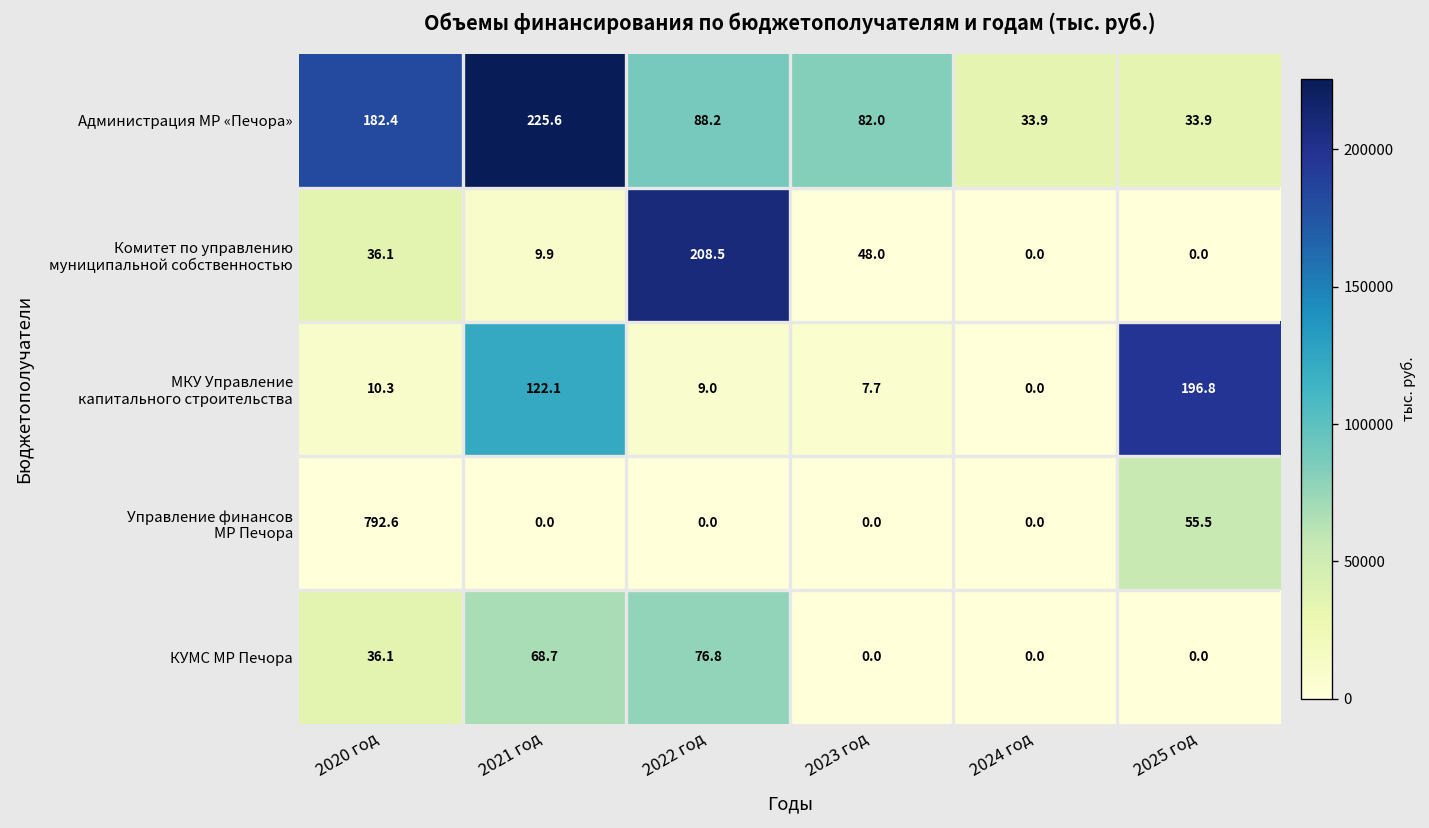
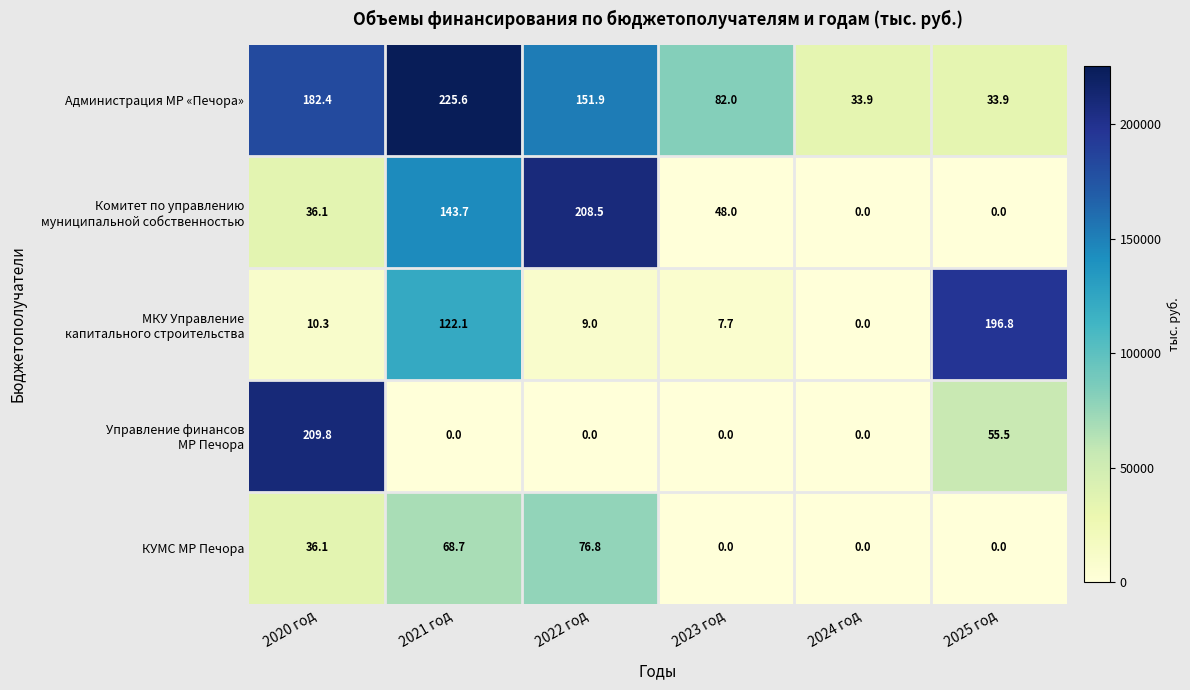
Администрация МР «Печора», 2022 год: 88.2 -> 151.9
Комитет по управлению муниципальной собственностью, 2021 год: 9.9 -> 143.7
Управление финансов МР Печора, 2020 год: 792.6 -> 209.8
